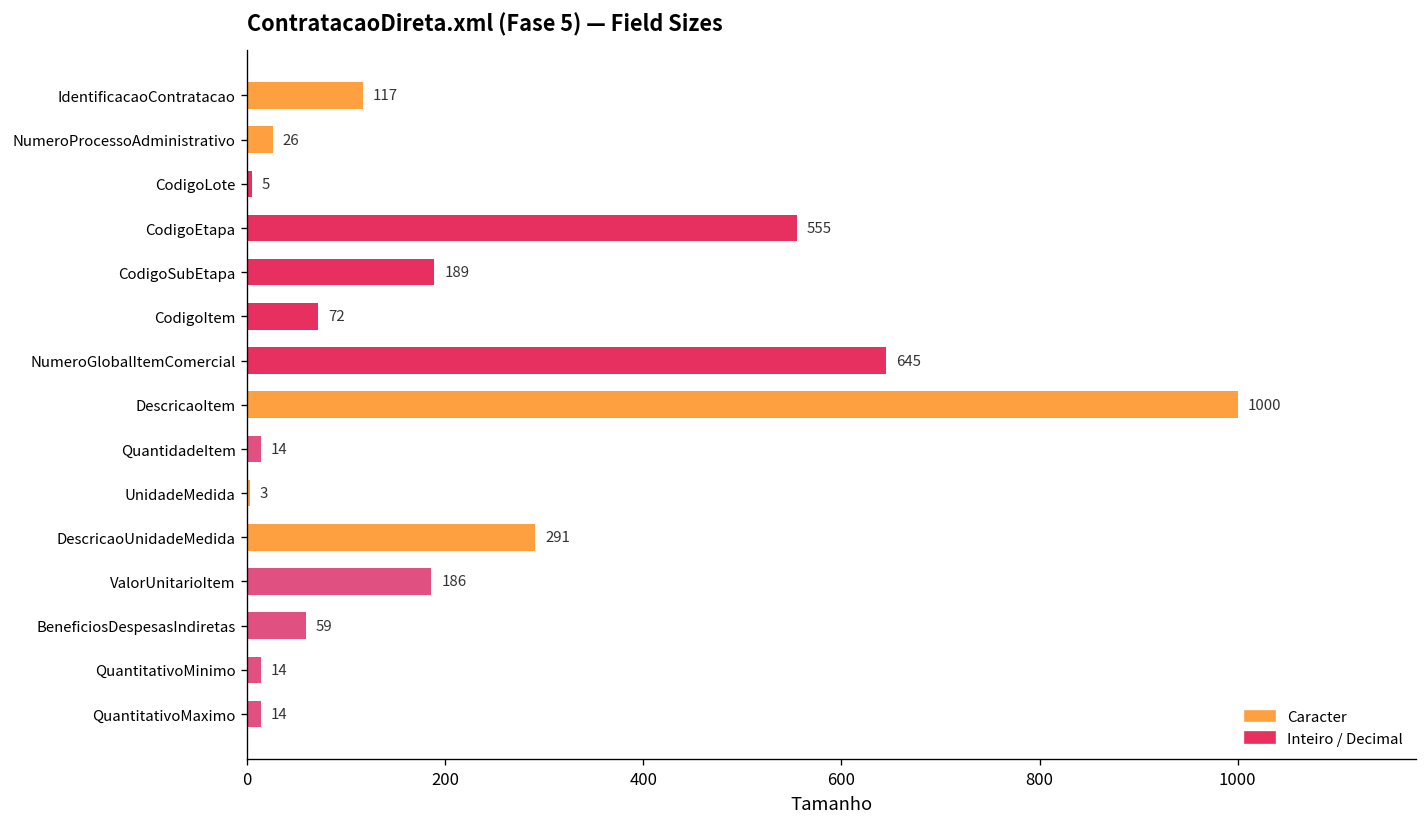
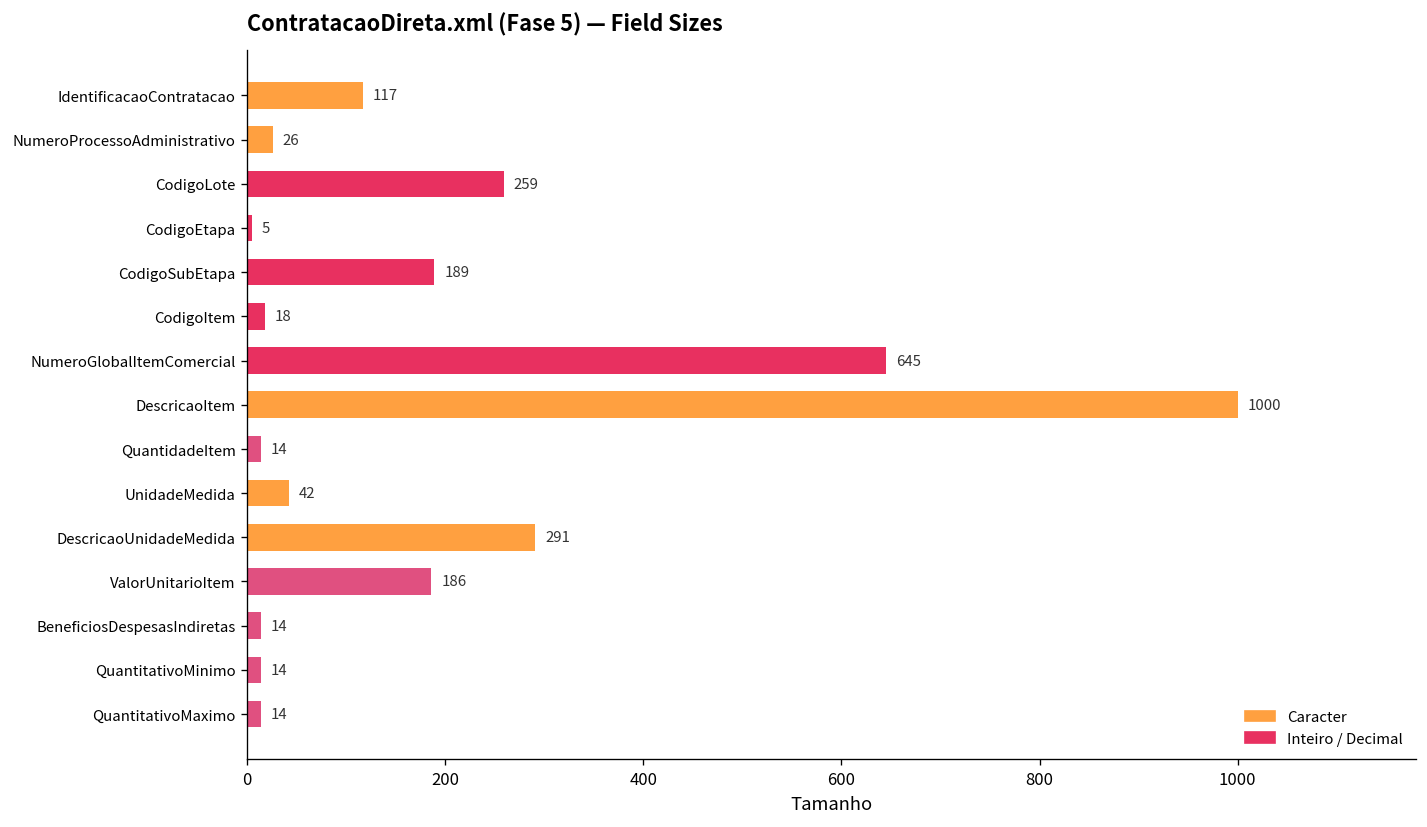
CodigoLote: 5 -> 259
CodigoEtapa: 555 -> 5
CodigoItem: 72 -> 18
UnidadeMedida: 3 -> 42
BeneficiosDespesasIndiretas: 59 -> 14
